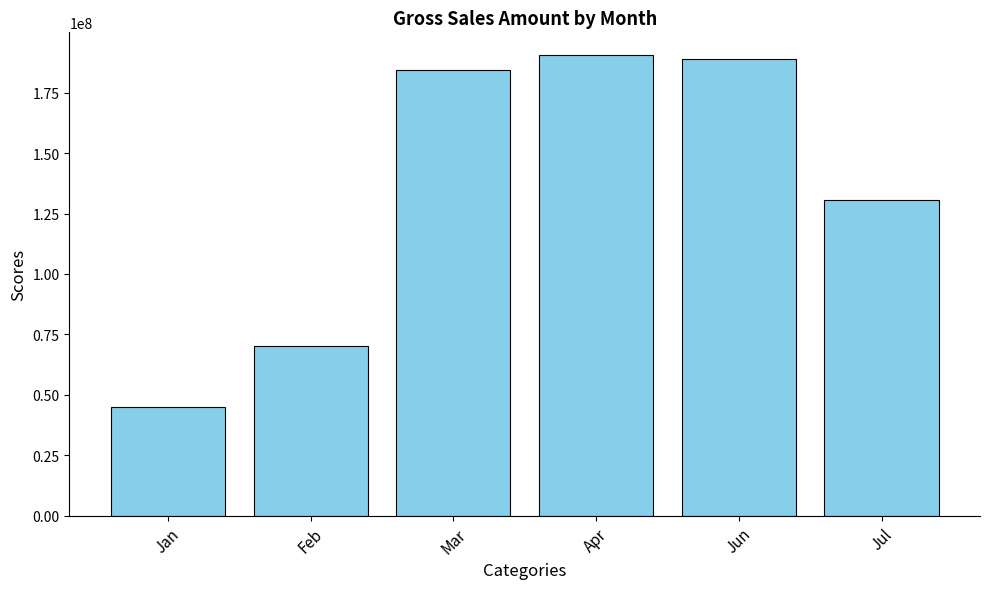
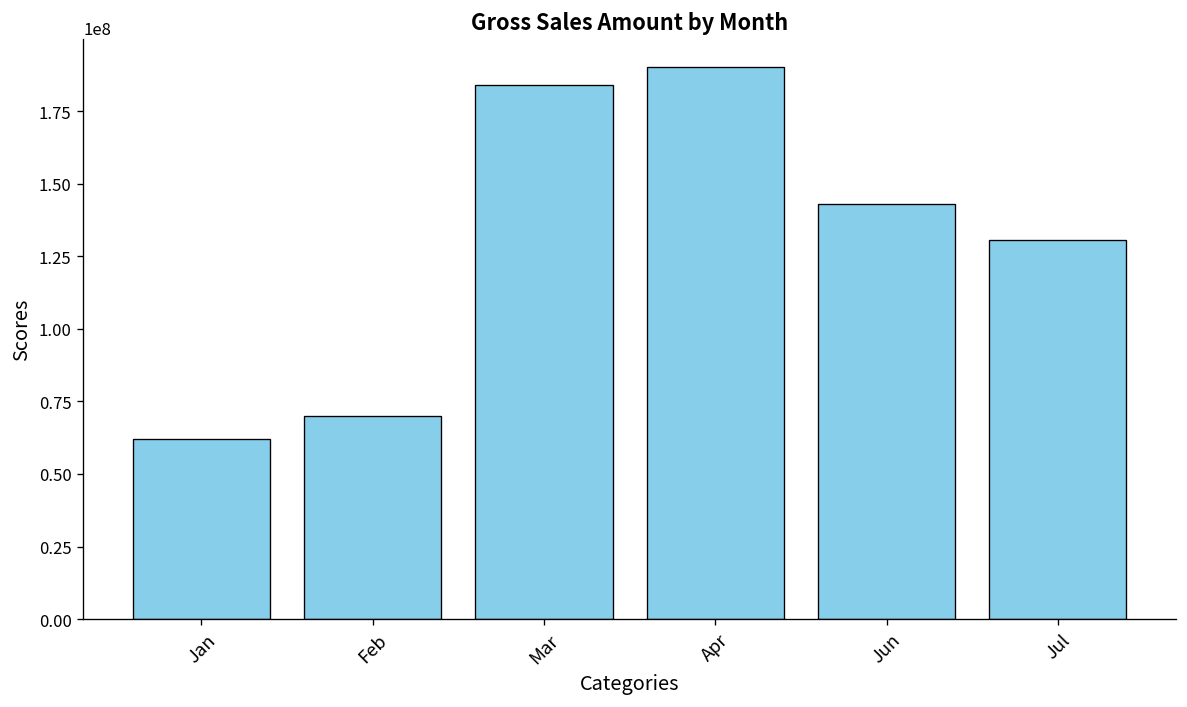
Jan: 45000000 -> 62000000
Jun: 189000000 -> 143000000
